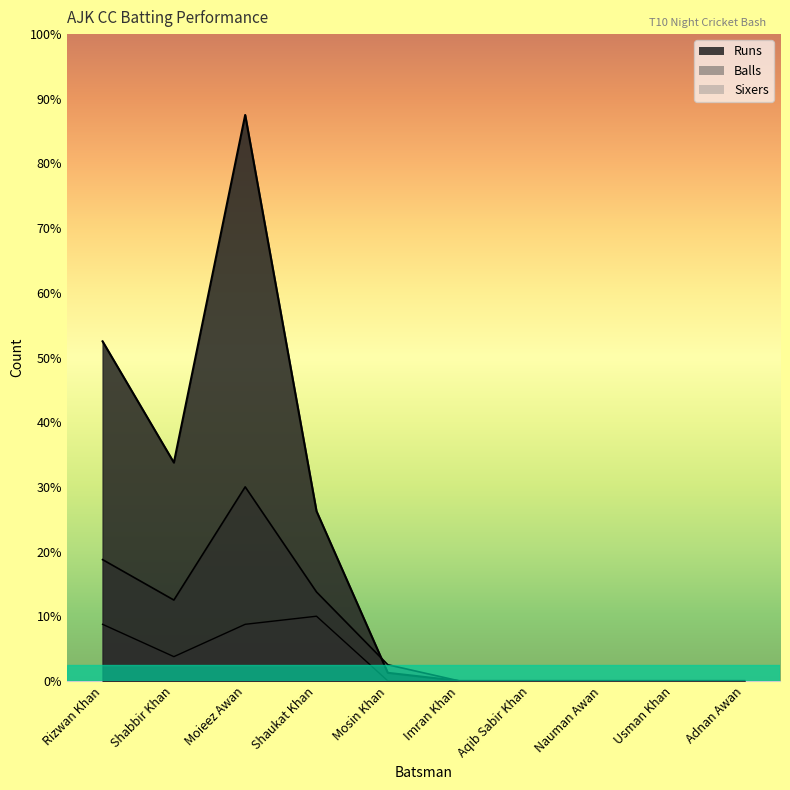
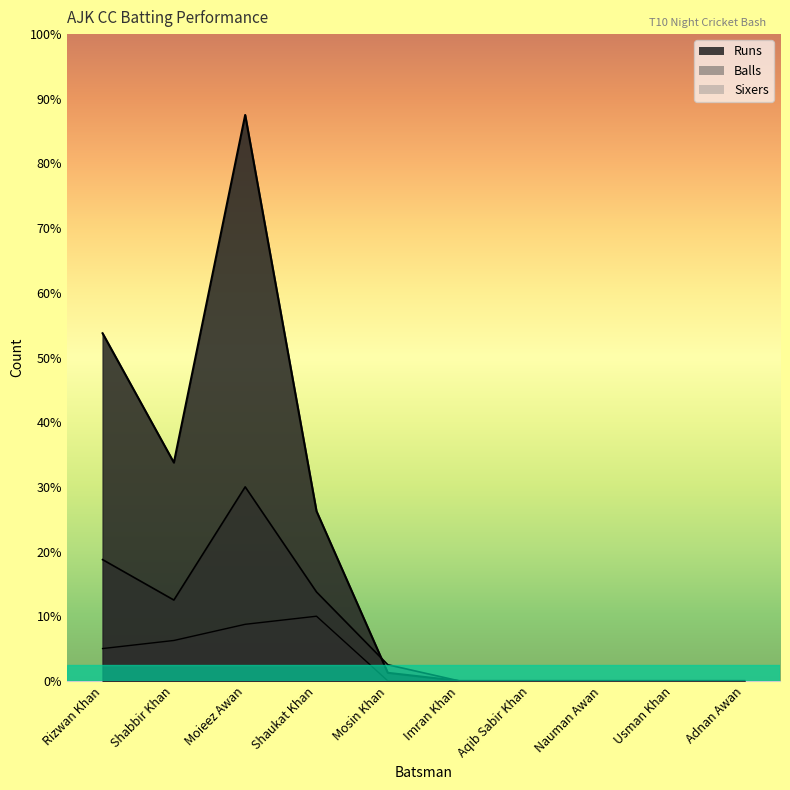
Runs, Rizwan Khan: 53% -> 54%
Sixers, Rizwan Khan: 9% -> 5%
Sixers, Shabbir Khan: 4% -> 6%
